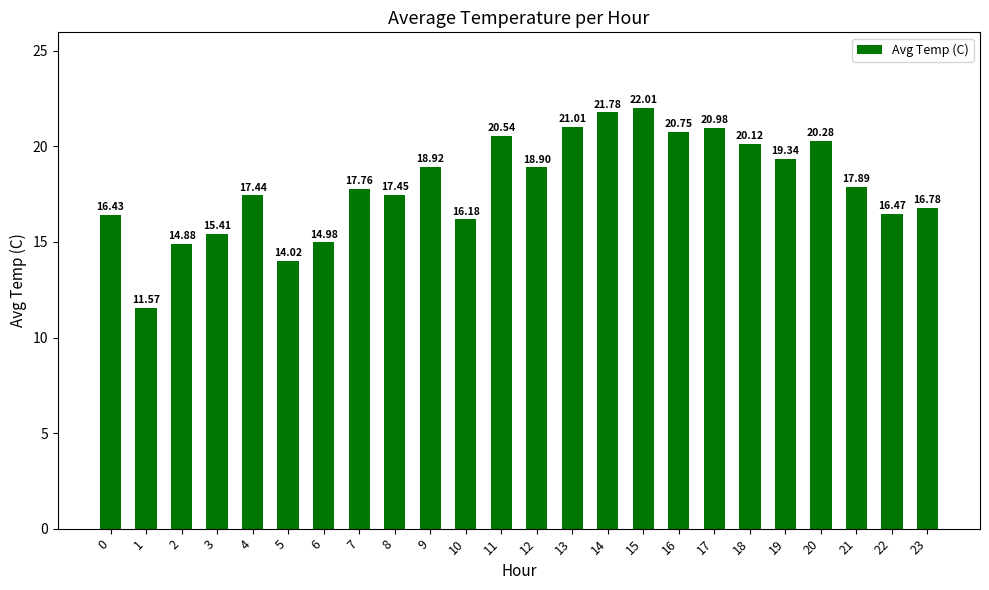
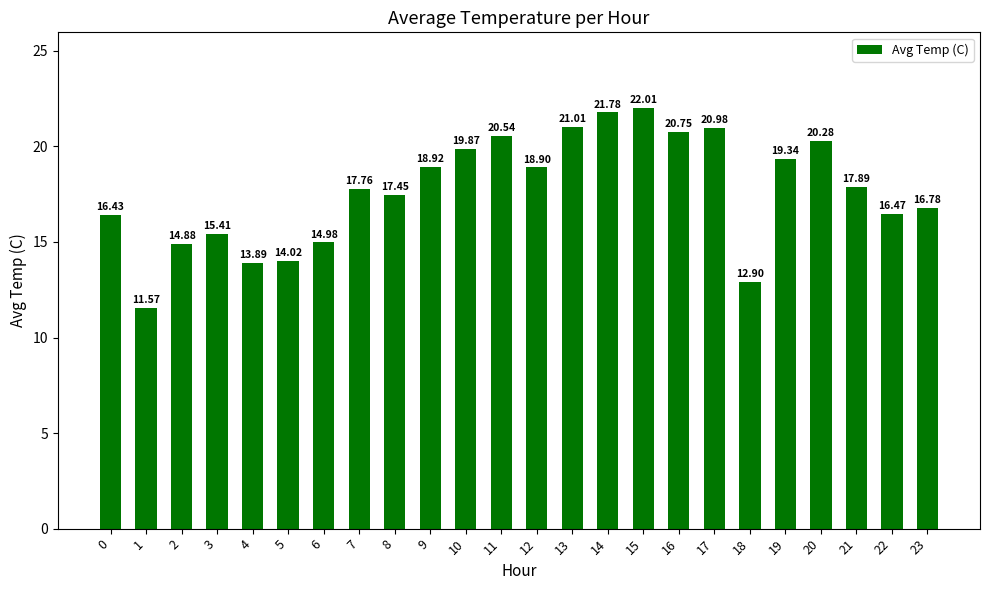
4: 17.44 -> 13.89
10: 16.18 -> 19.87
18: 20.12 -> 12.90
